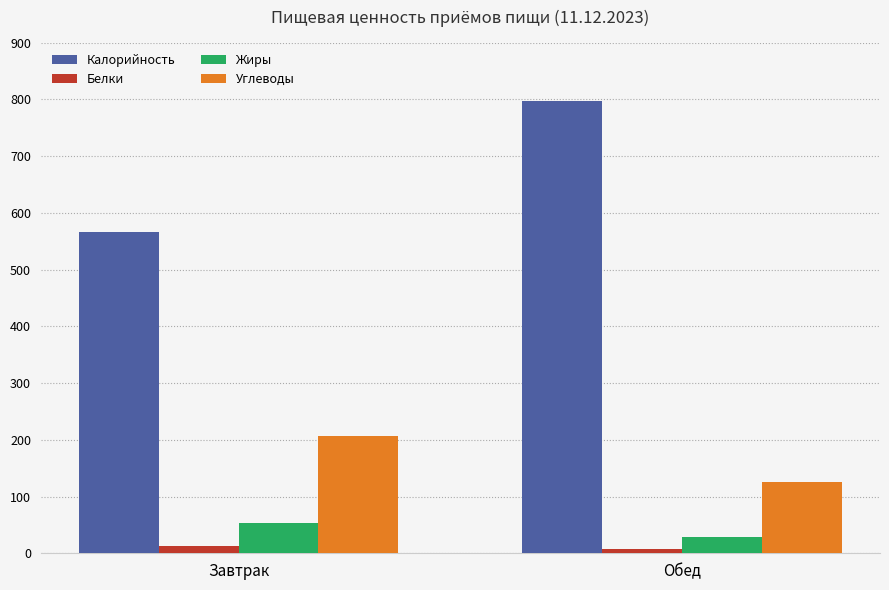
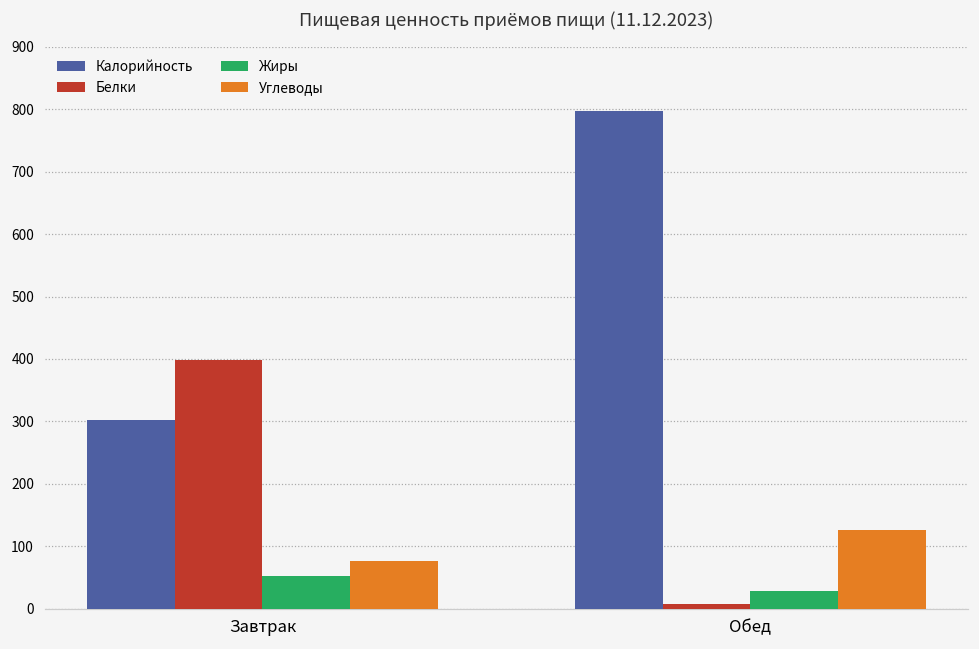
Калорийность, Завтрак: 570 -> 300
Белки, Завтрак: 10 -> 400
Углеводы, Завтрак: 210 -> 80
